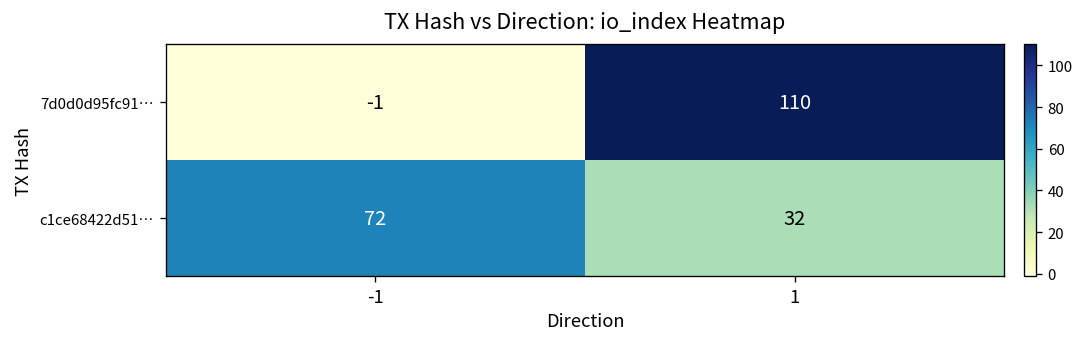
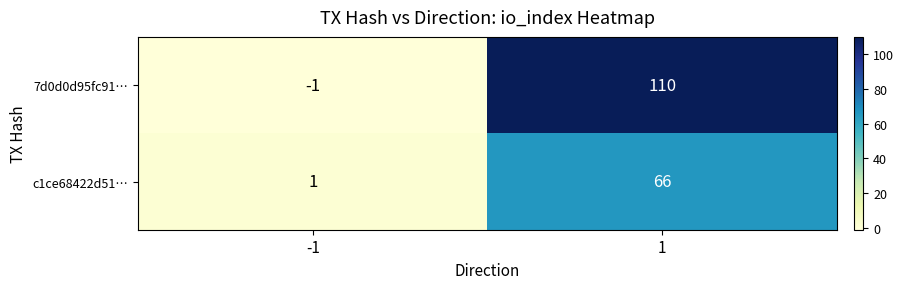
c1ce68422d51…, -1: 72 -> 1
c1ce68422d51…, 1: 32 -> 66
